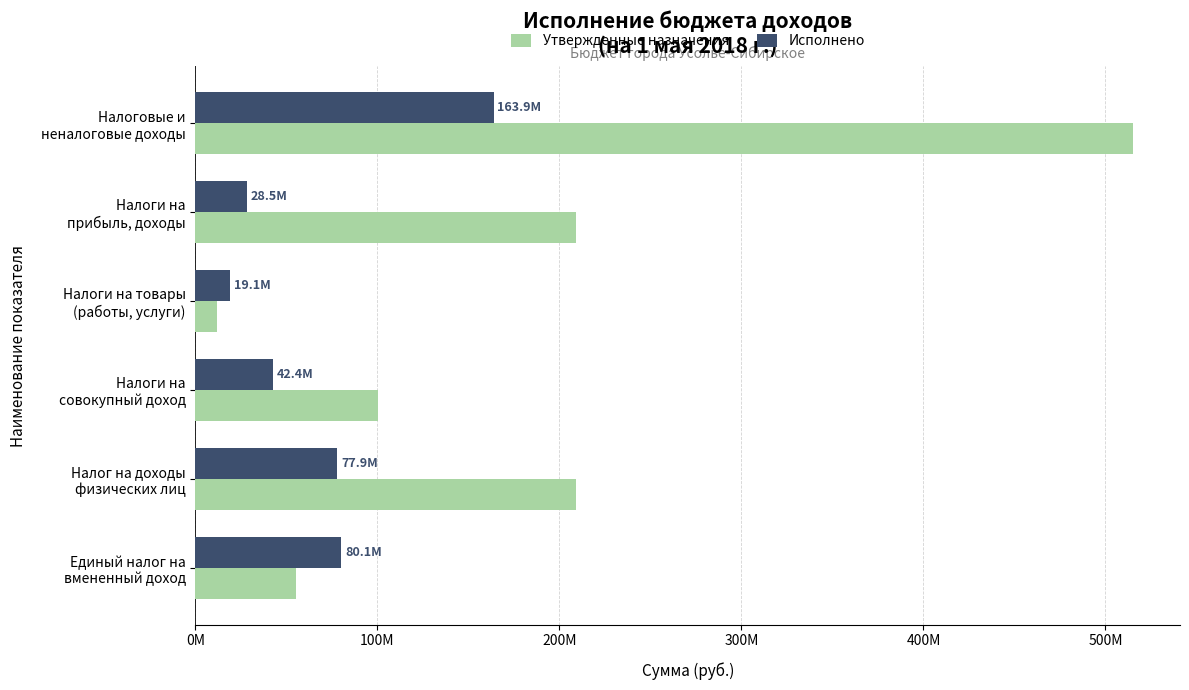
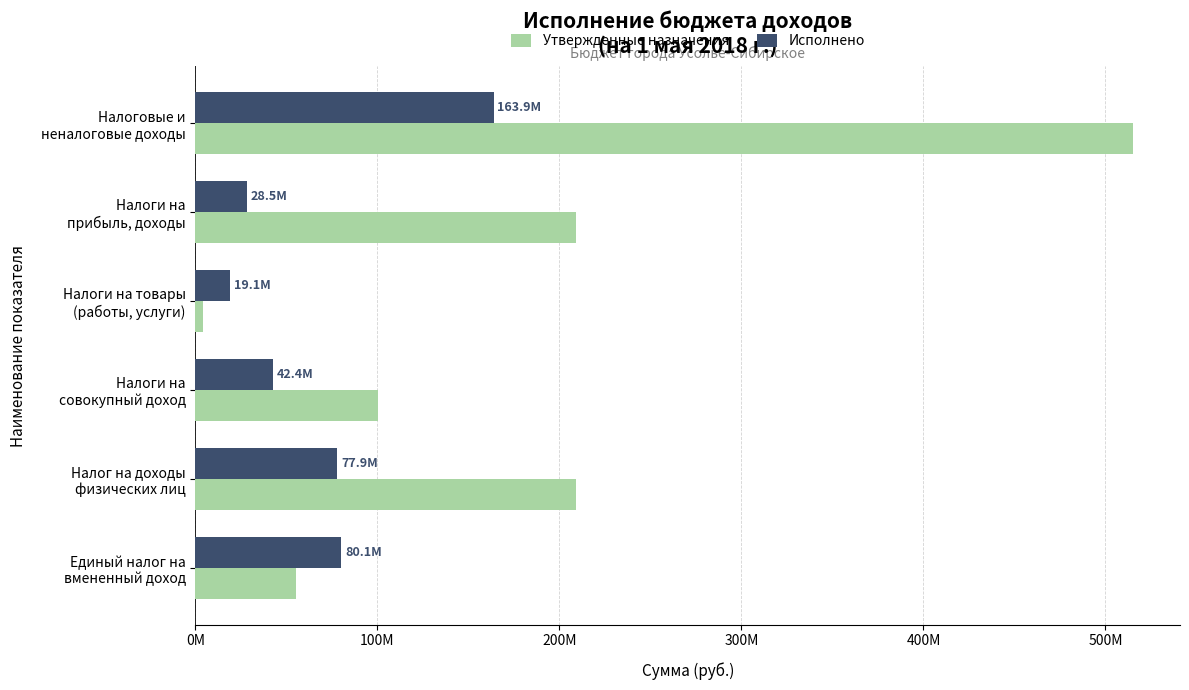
Утвержденные назначения, Налоги на товары (работы, услуги): 12000000 -> 4000000
